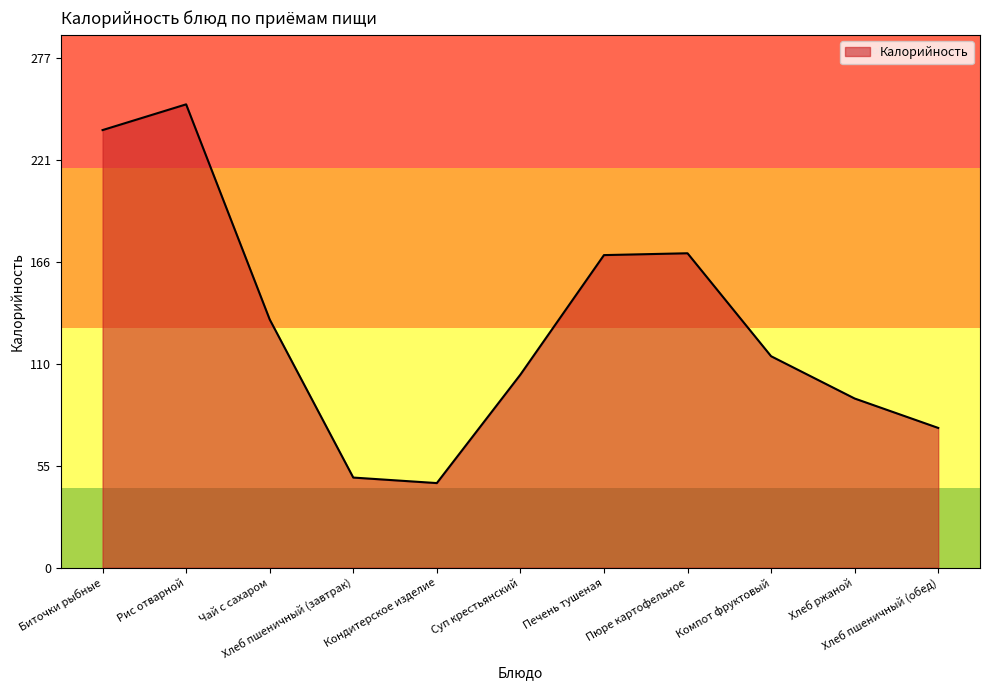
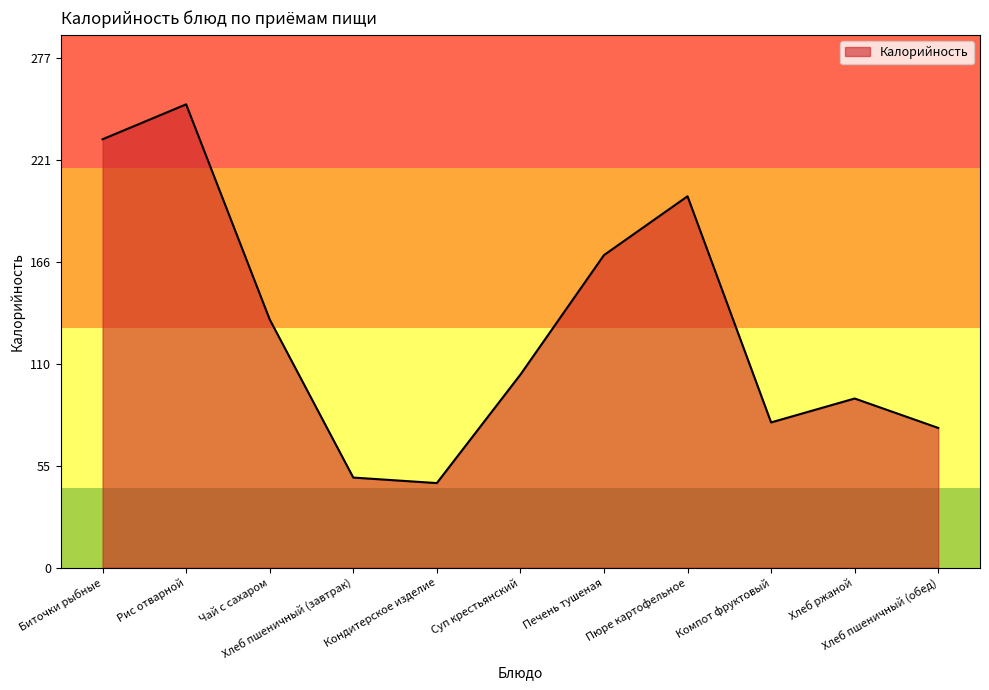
Биточки рыбные: 238 -> 233
Пюре картофельное: 171 -> 202
Компот фруктовый: 115 -> 79
